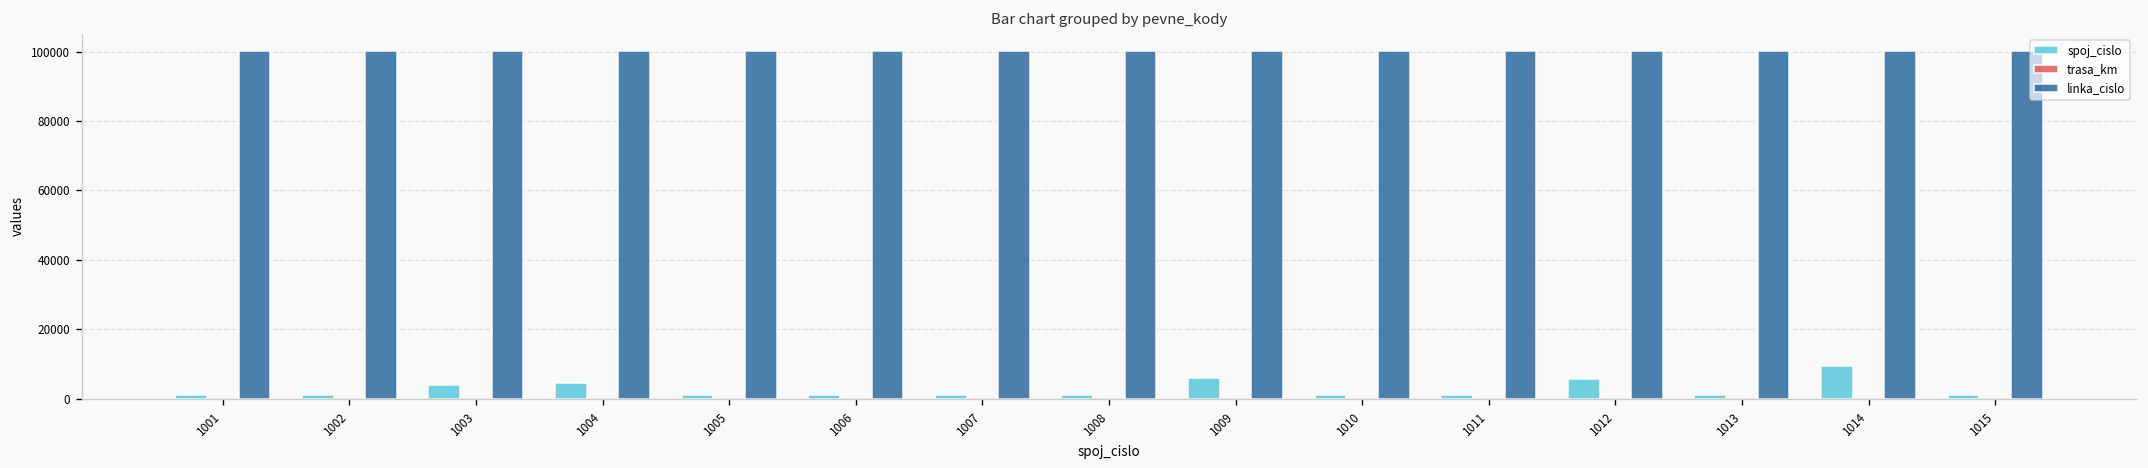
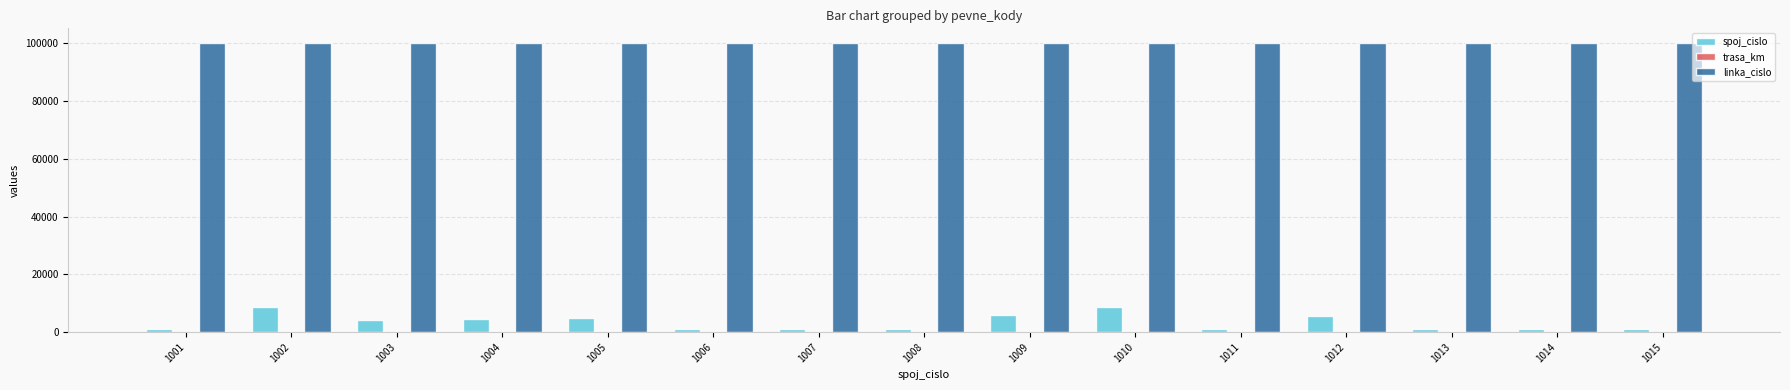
spoj_cislo, 1002: 1000 -> 9000
spoj_cislo, 1005: 1000 -> 5000
spoj_cislo, 1010: 1000 -> 9000
spoj_cislo, 1014: 9000 -> 1000
